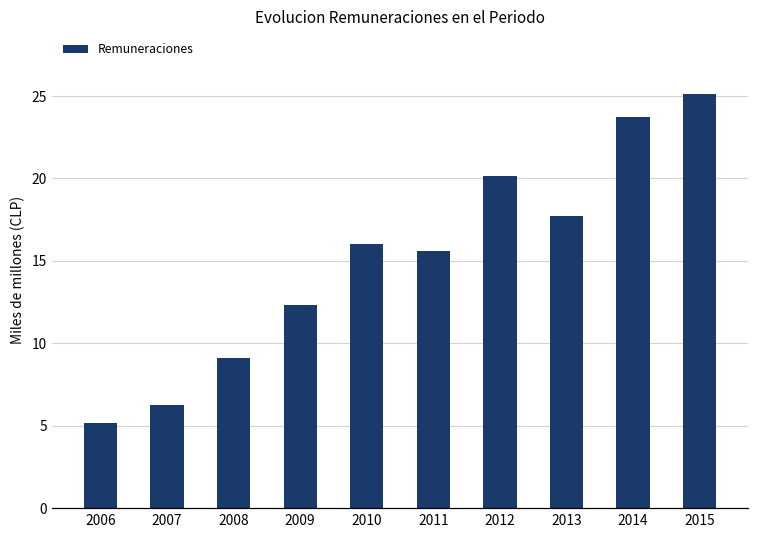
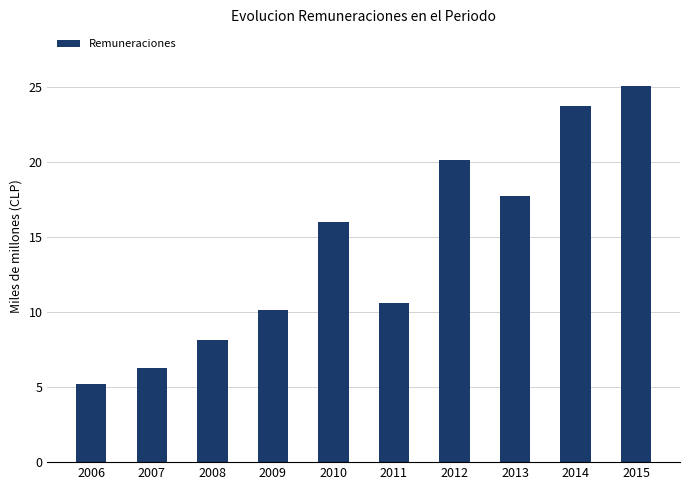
2008: 9.1 -> 8.2
2009: 12.4 -> 10.1
2011: 15.6 -> 10.6
